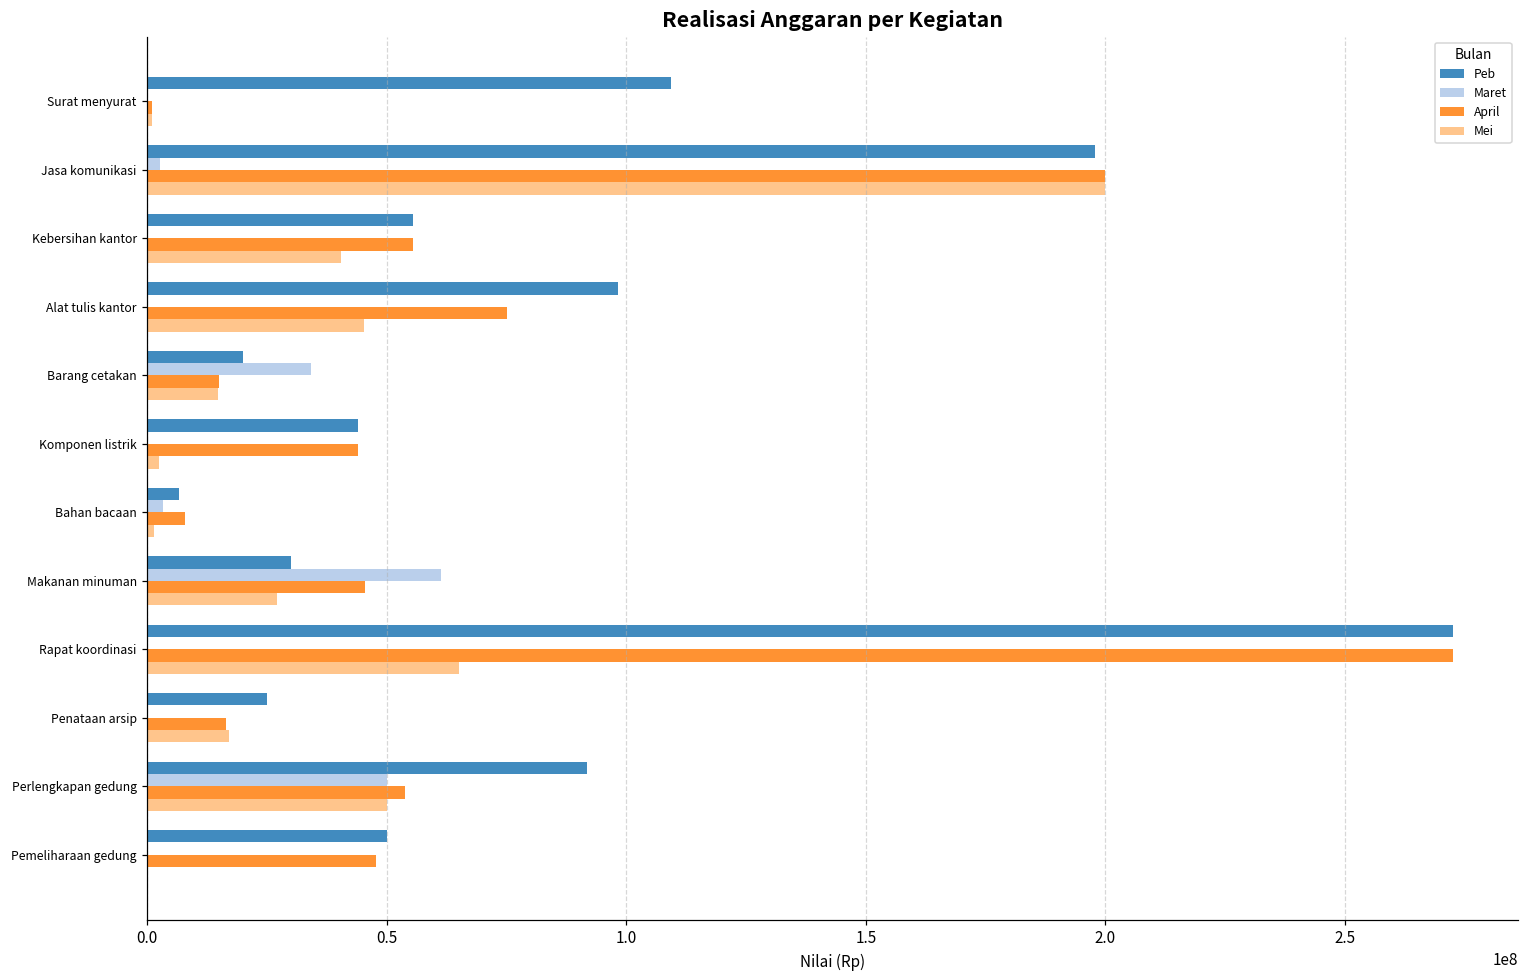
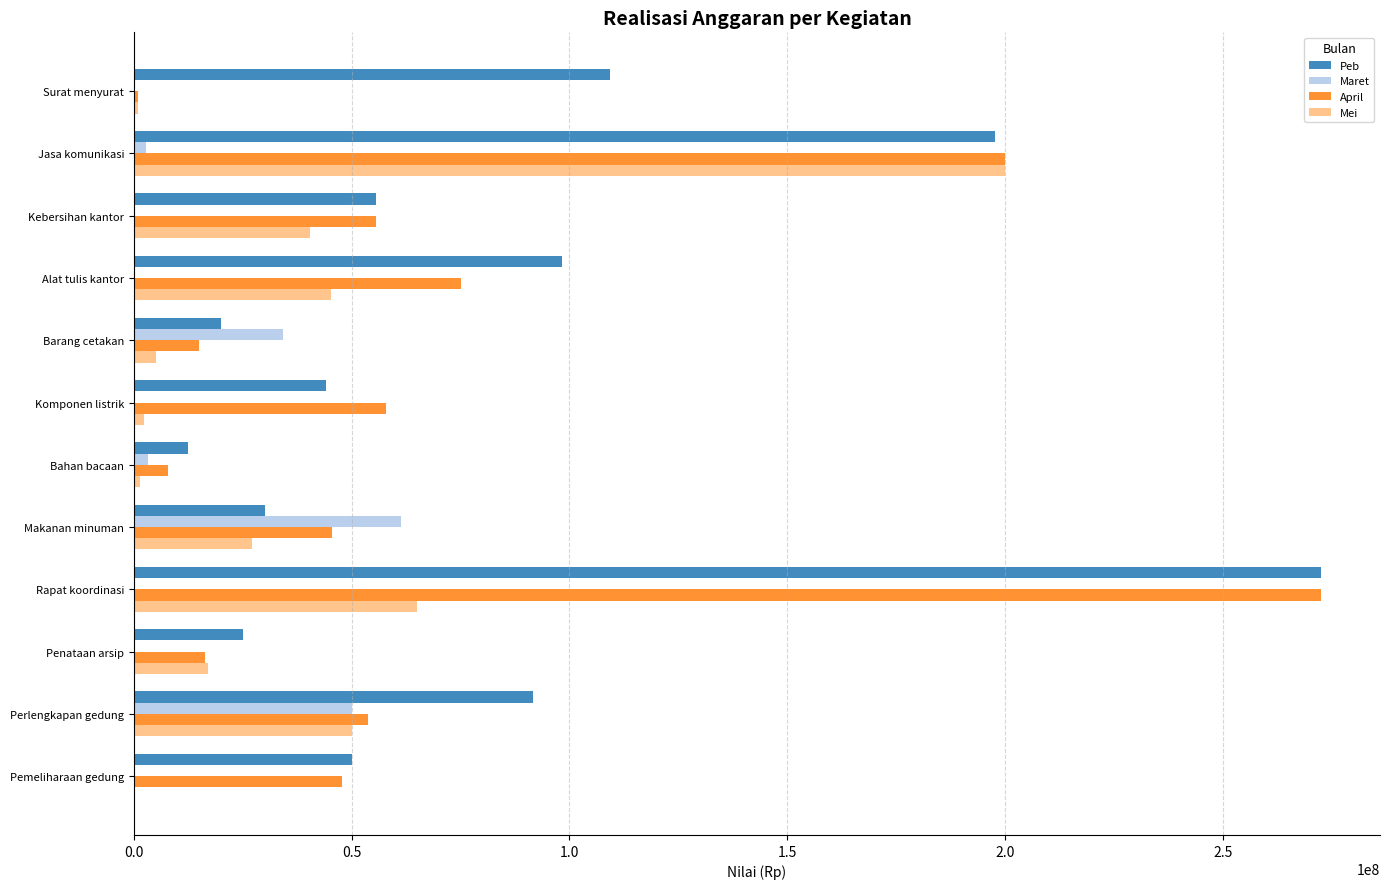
Mei, Barang cetakan: 15000000 -> 5000000
April, Komponen listrik: 44000000 -> 58000000
Peb, Bahan bacaan: 7000000 -> 12000000
